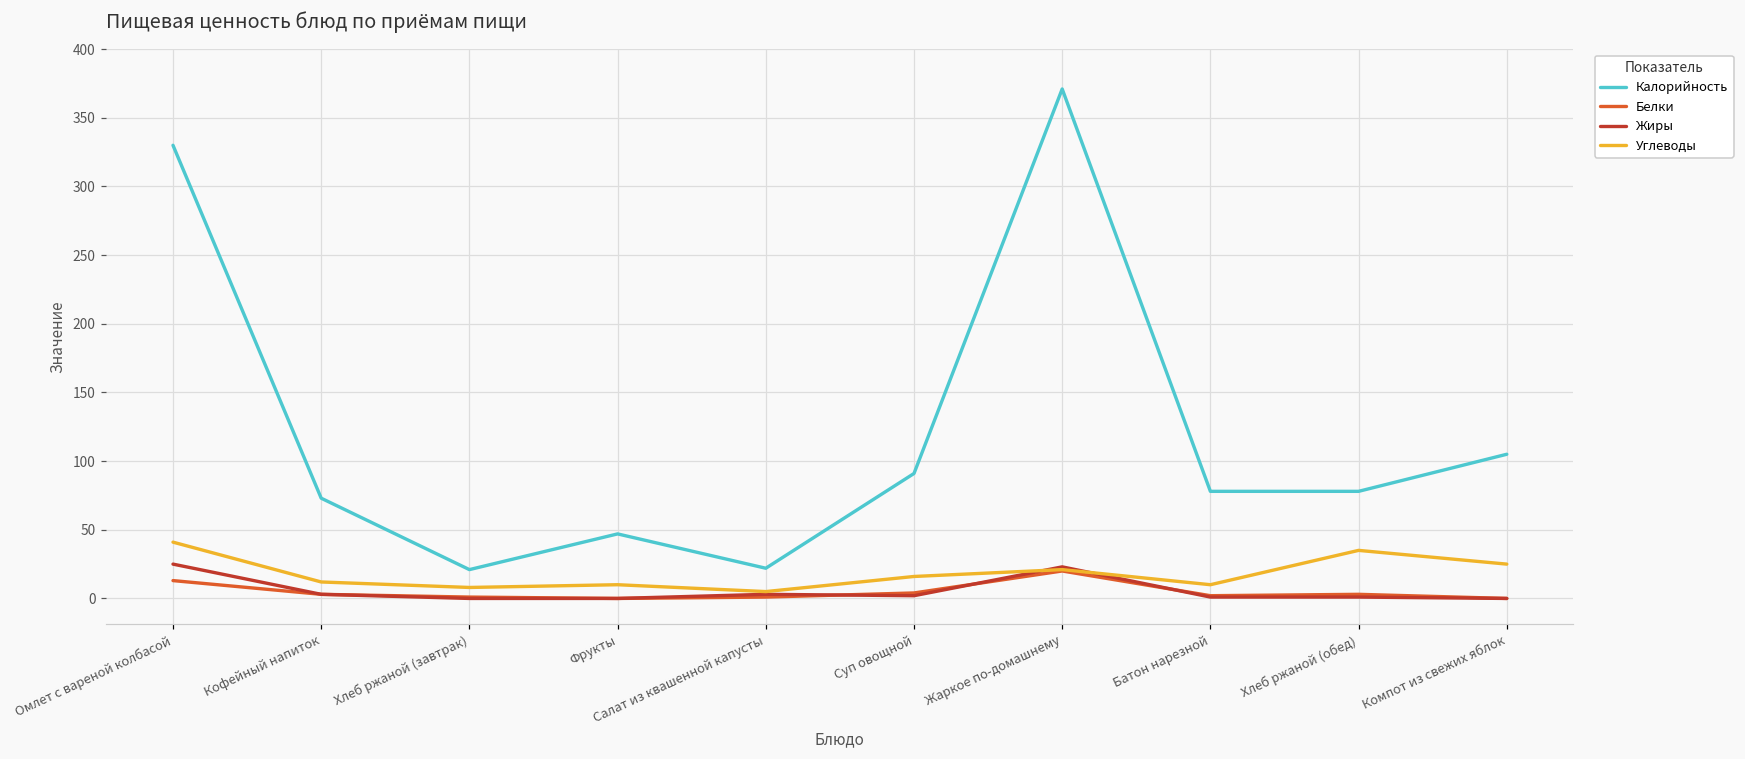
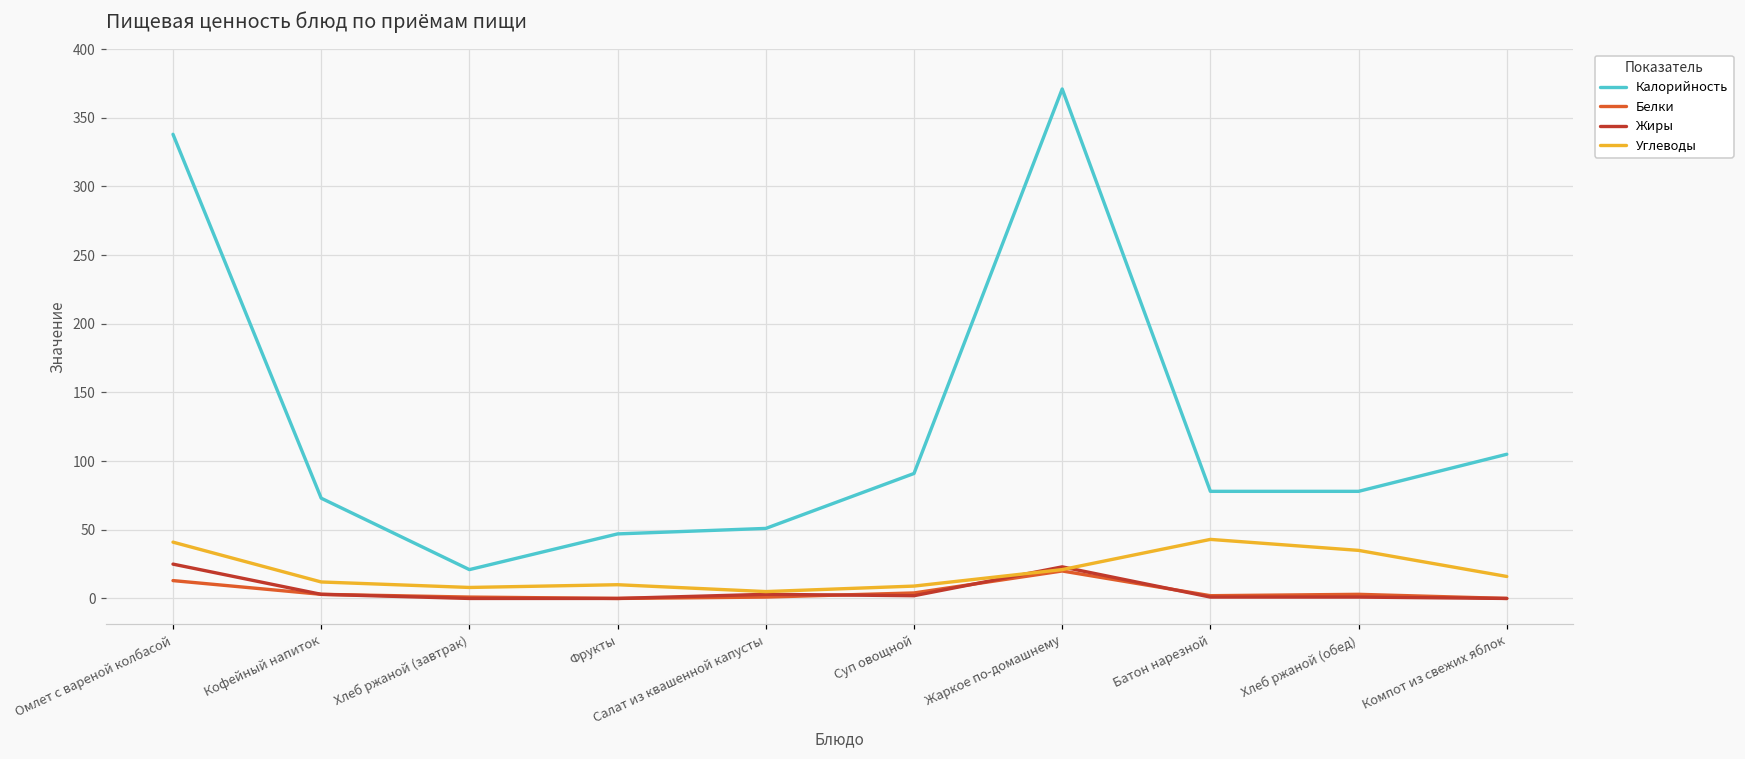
Калорийность, Омлет с вареной колбасой: 330 -> 338
Калорийность, Салат из квашенной капусты: 22 -> 51
Углеводы, Суп овощной: 16 -> 9
Углеводы, Батон нарезной: 10 -> 43
Углеводы, Компот из свежих яблок: 25 -> 16
